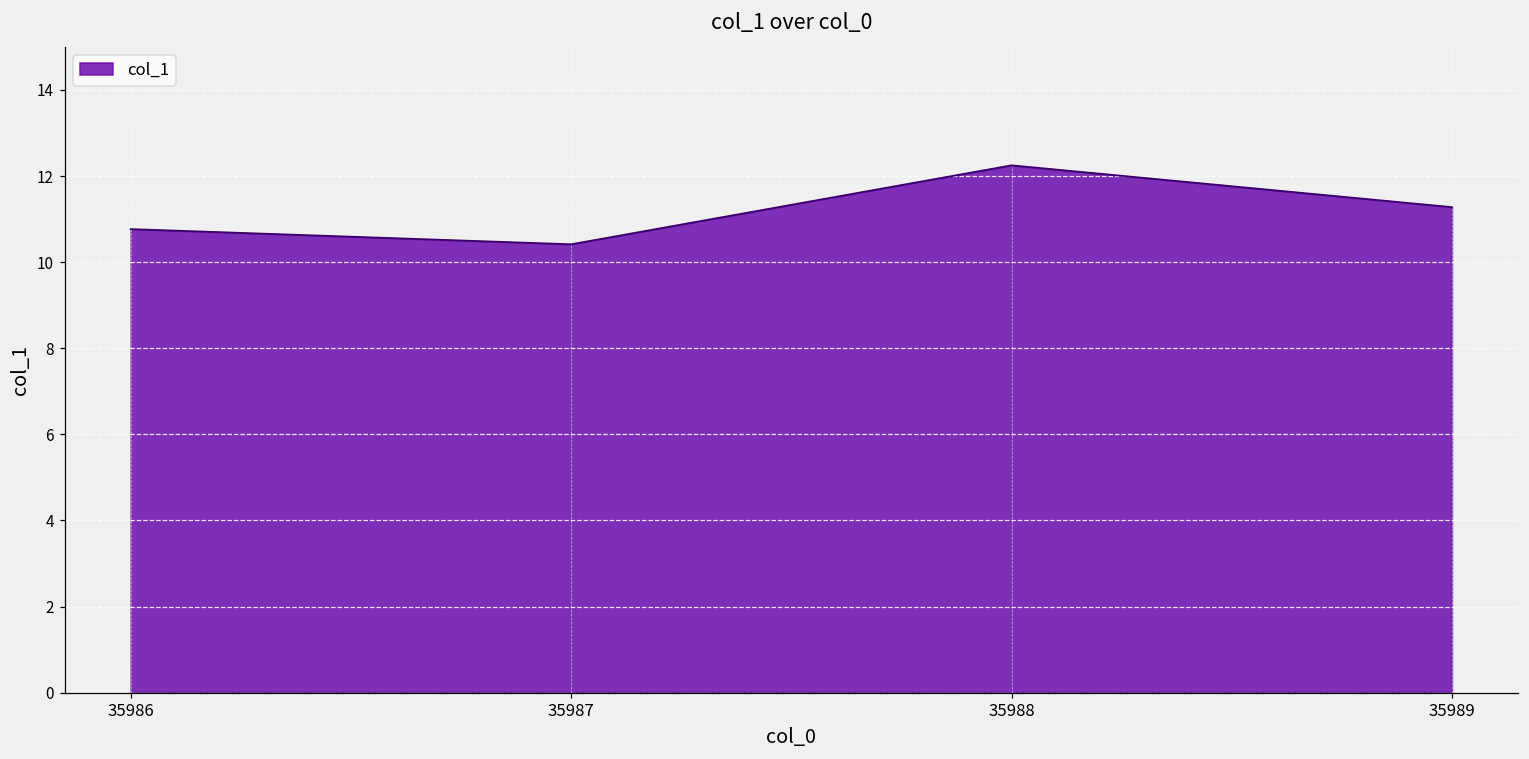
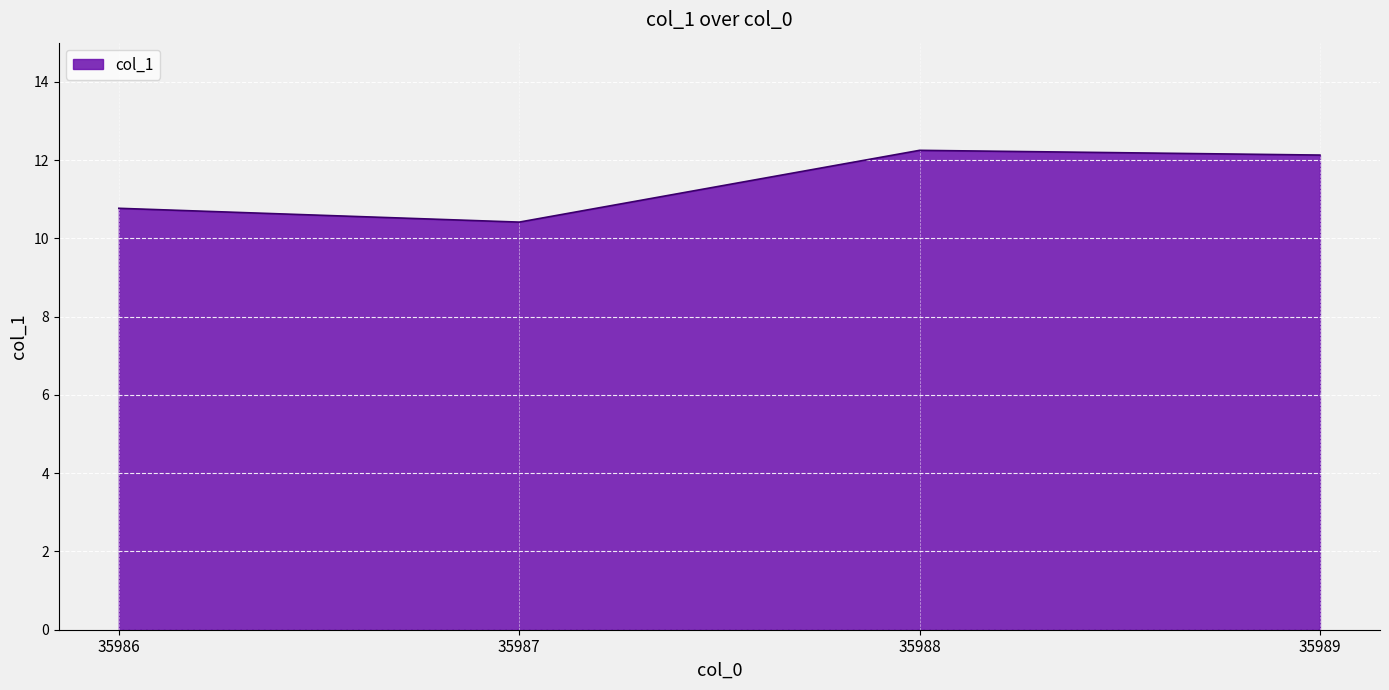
35989: 11.3 -> 12.1
